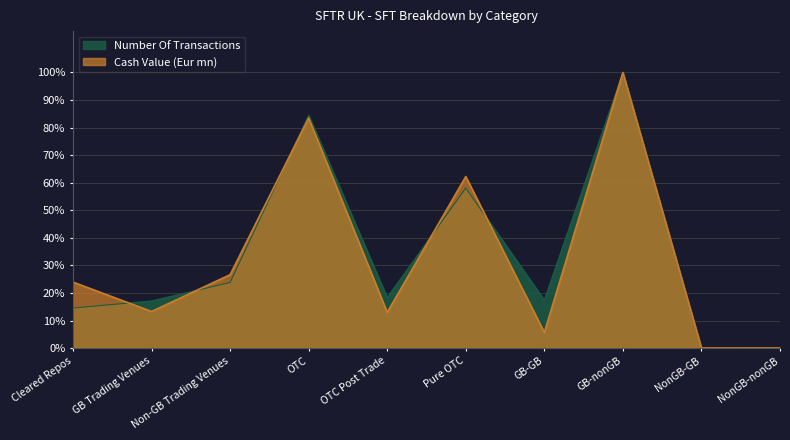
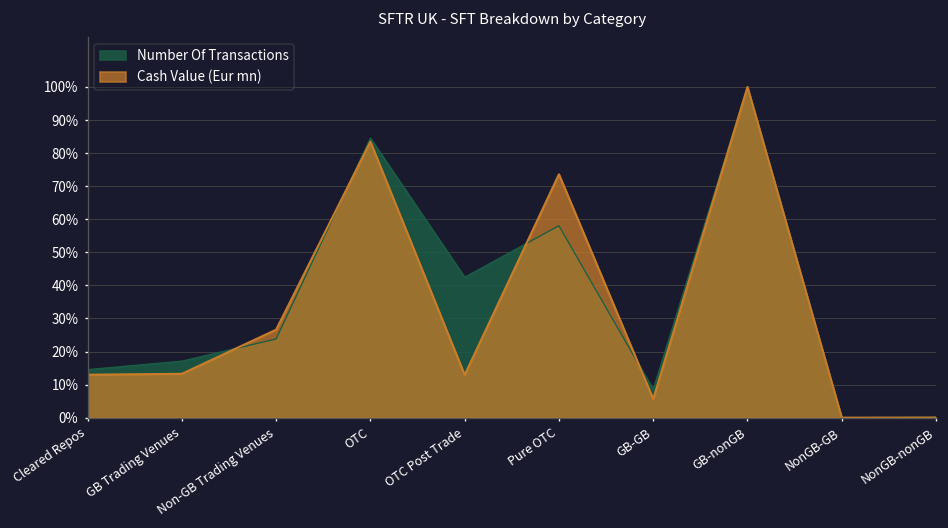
Cash Value (Eur mn), Cleared Repos: 24% -> 13%
Number Of Transactions, OTC Post Trade: 18% -> 42%
Cash Value (Eur mn), Pure OTC: 62% -> 74%
Number Of Transactions, GB-GB: 17% -> 9%
